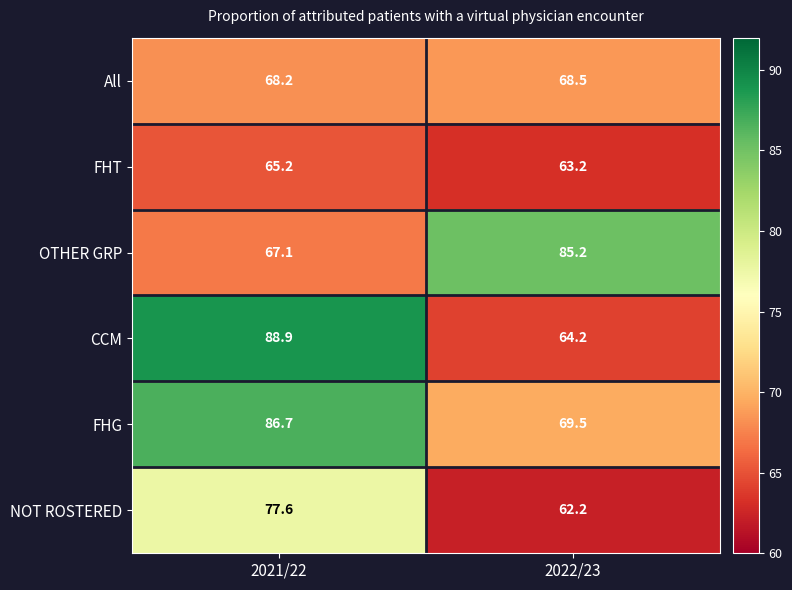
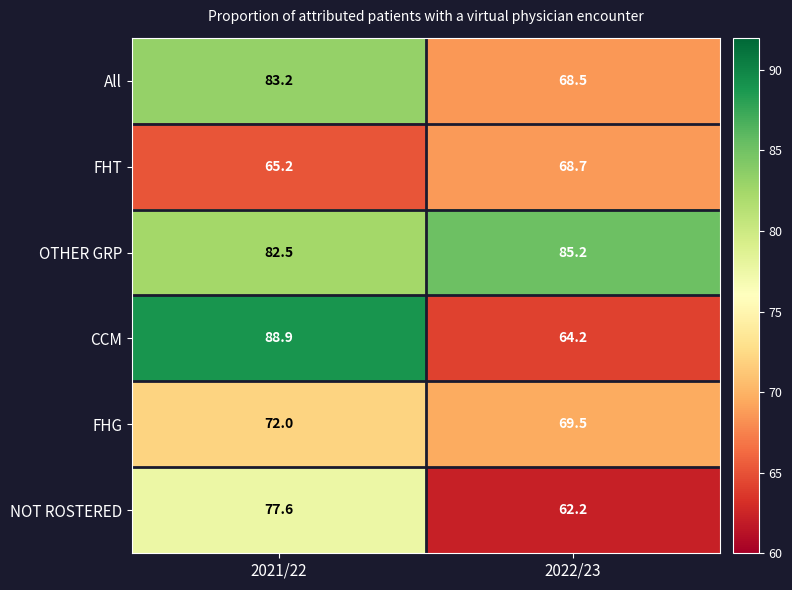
All, 2021/22: 68.2 -> 83.2
FHT, 2022/23: 63.2 -> 68.7
OTHER GRP, 2021/22: 67.1 -> 82.5
FHG, 2021/22: 86.7 -> 72.0
